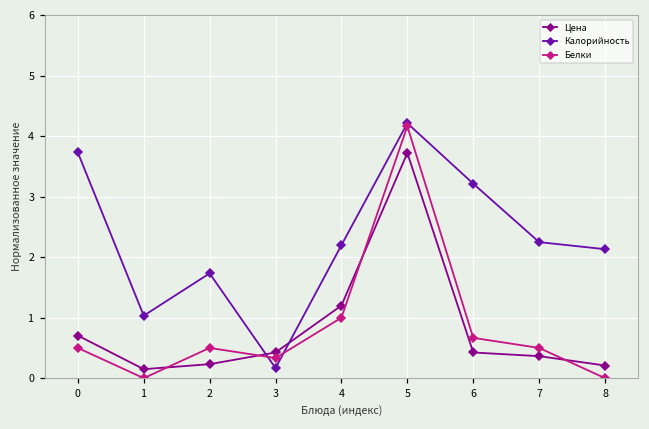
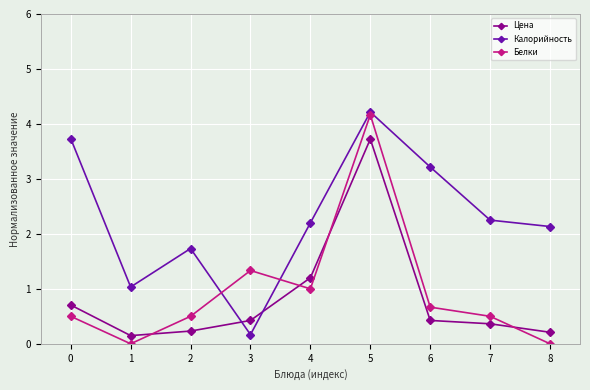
Белки, 3: 0.3 -> 1.3
